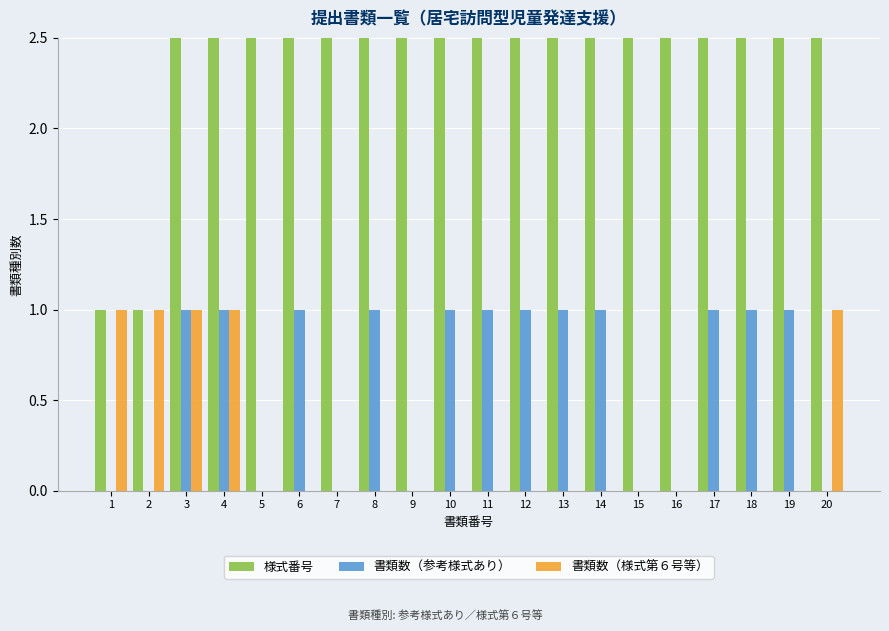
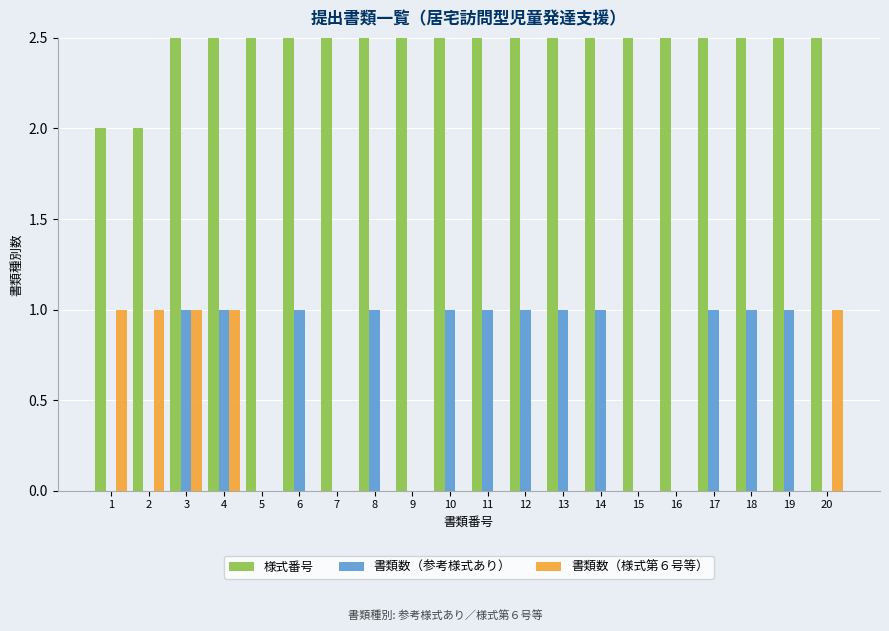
様式番号, 1: 1 -> 2
様式番号, 2: 1 -> 2
